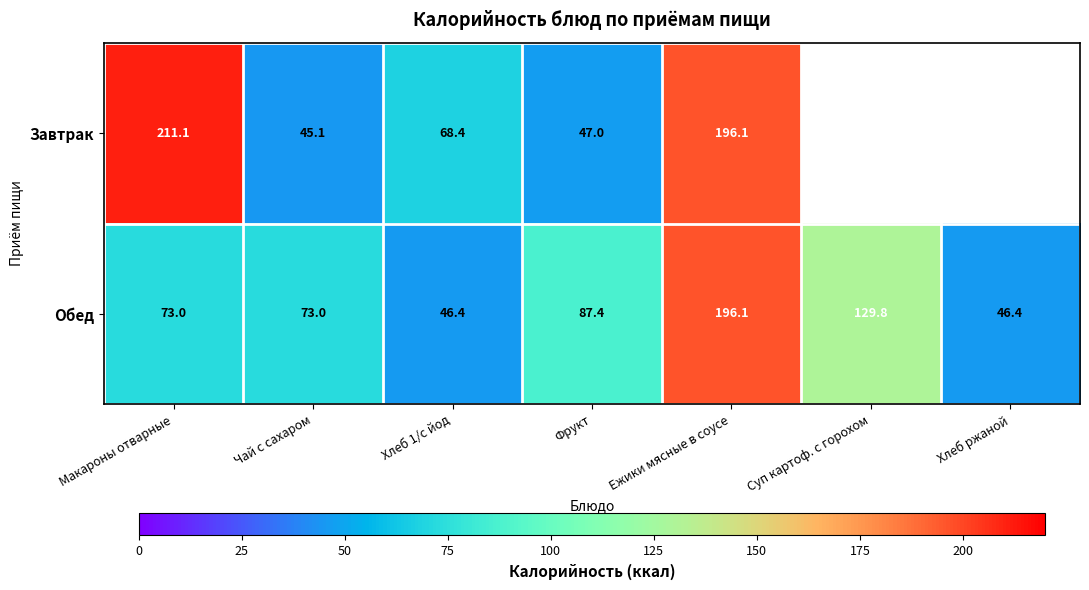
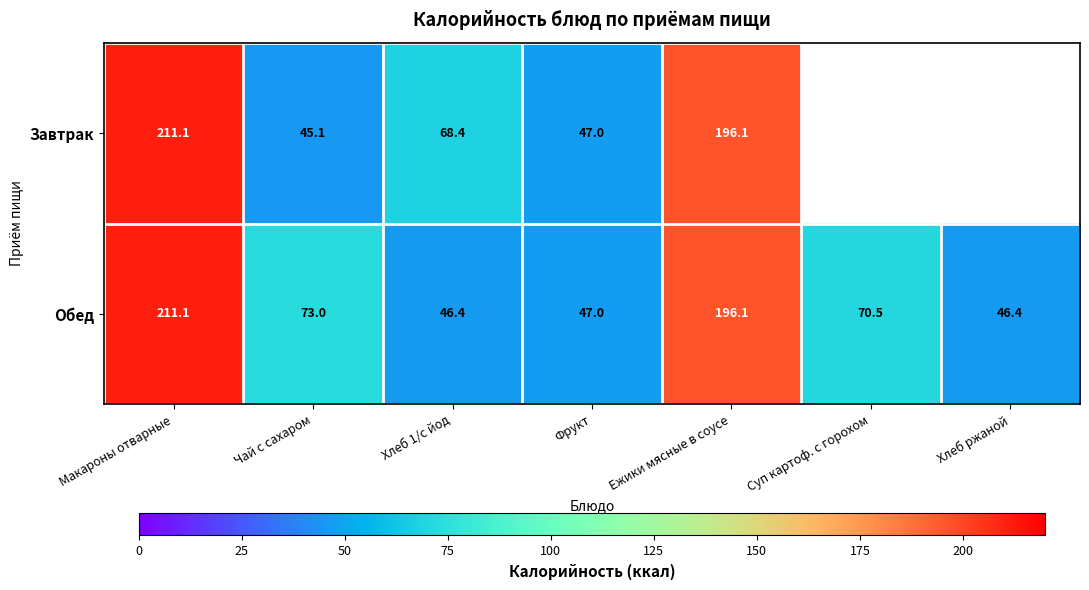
Обед, Макароны отварные: 73.0 -> 211.1
Обед, Фрукт: 87.4 -> 47.0
Обед, Суп картоф. с горохом: 129.8 -> 70.5
